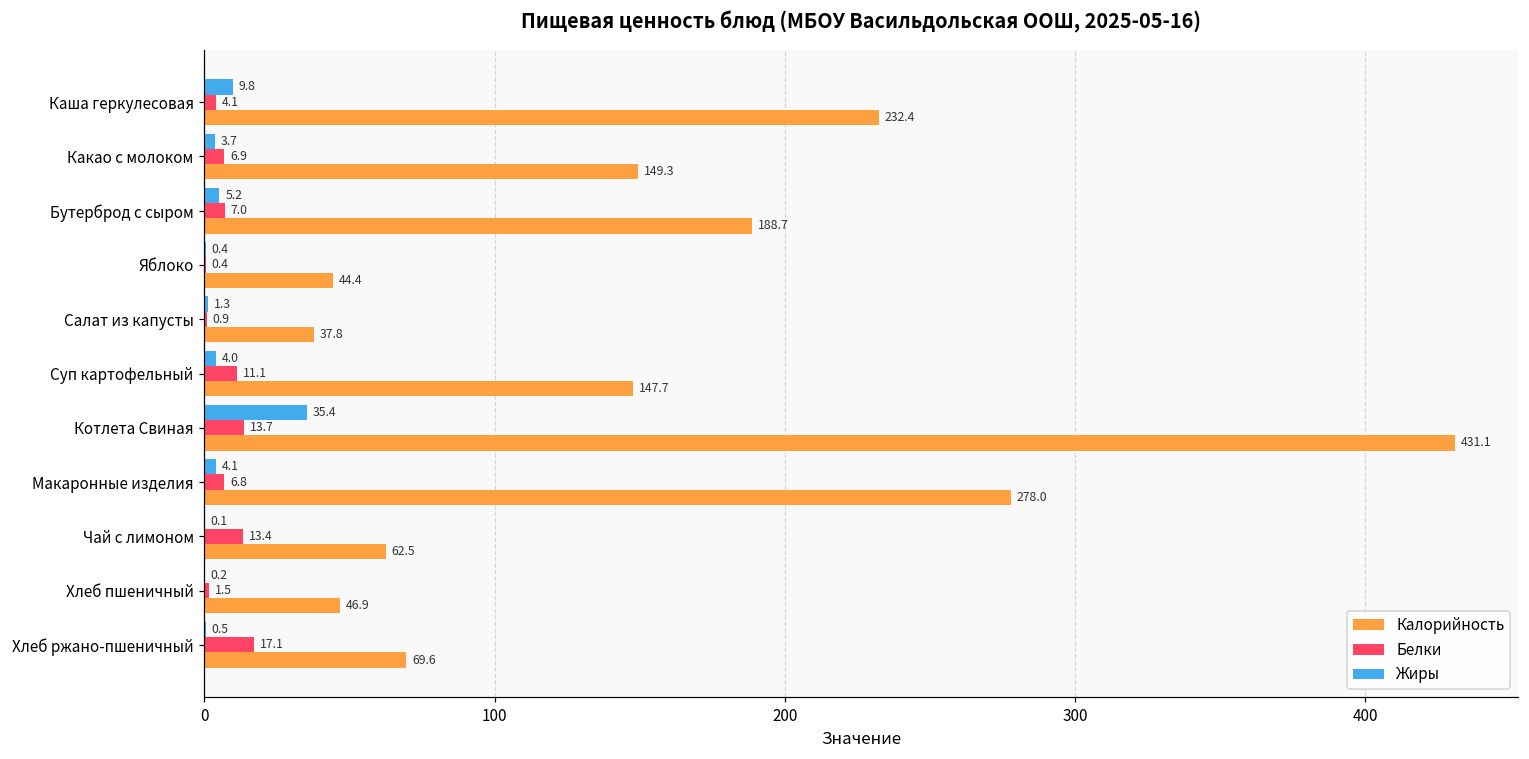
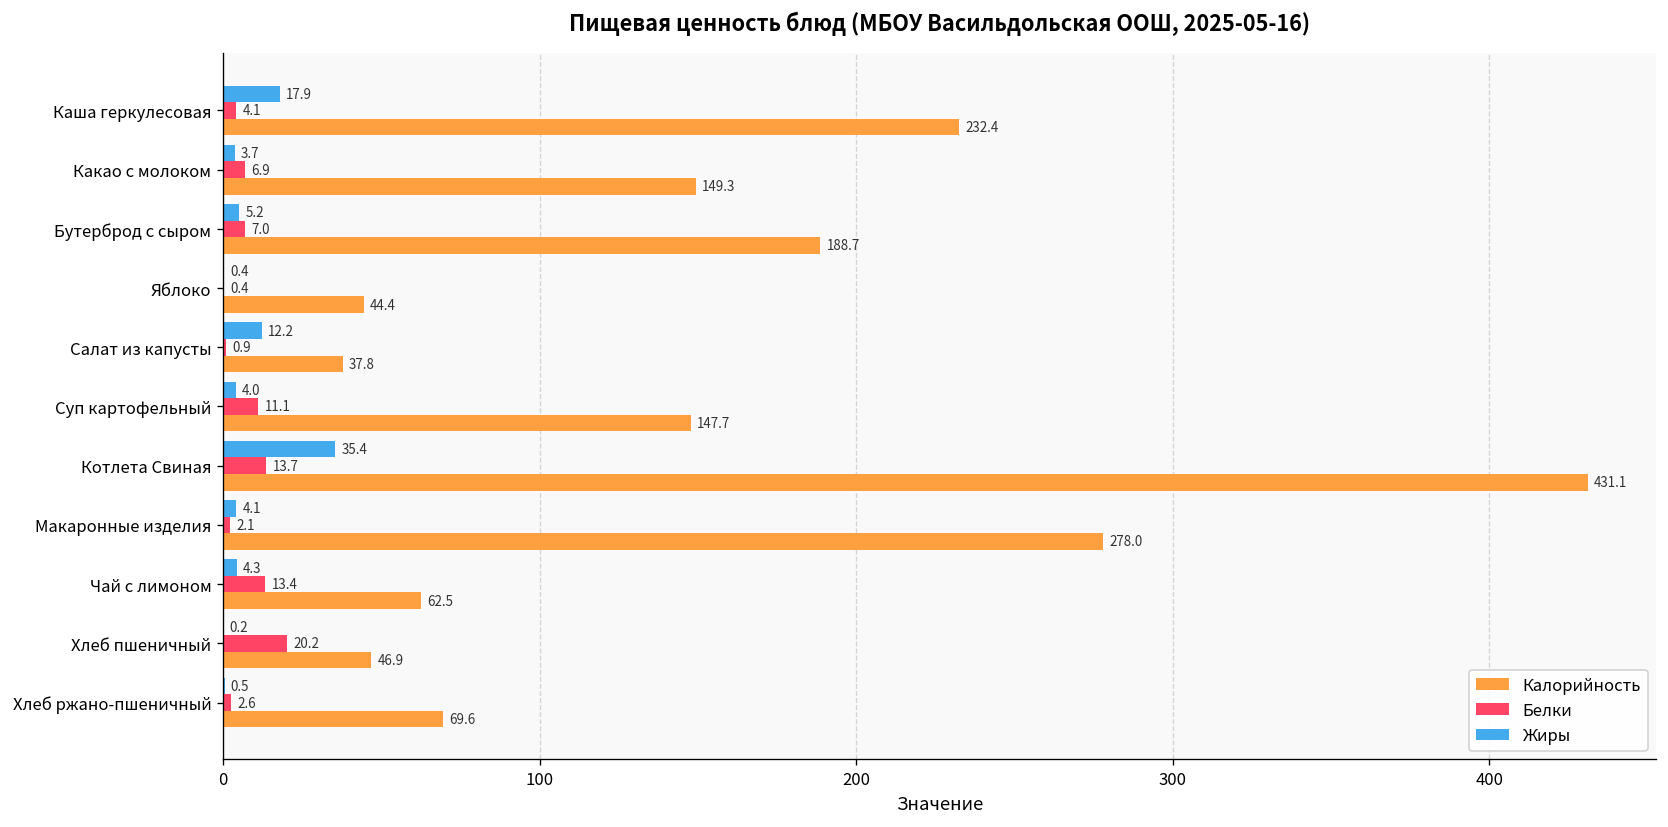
Жиры, Каша геркулесовая: 9.8 -> 17.9
Жиры, Салат из капусты: 1.3 -> 12.2
Белки, Макаронные изделия: 6.8 -> 2.1
Жиры, Чай с лимоном: 0.1 -> 4.3
Белки, Хлеб пшеничный: 1.5 -> 20.2
Белки, Хлеб ржано-пшеничный: 17.1 -> 2.6
